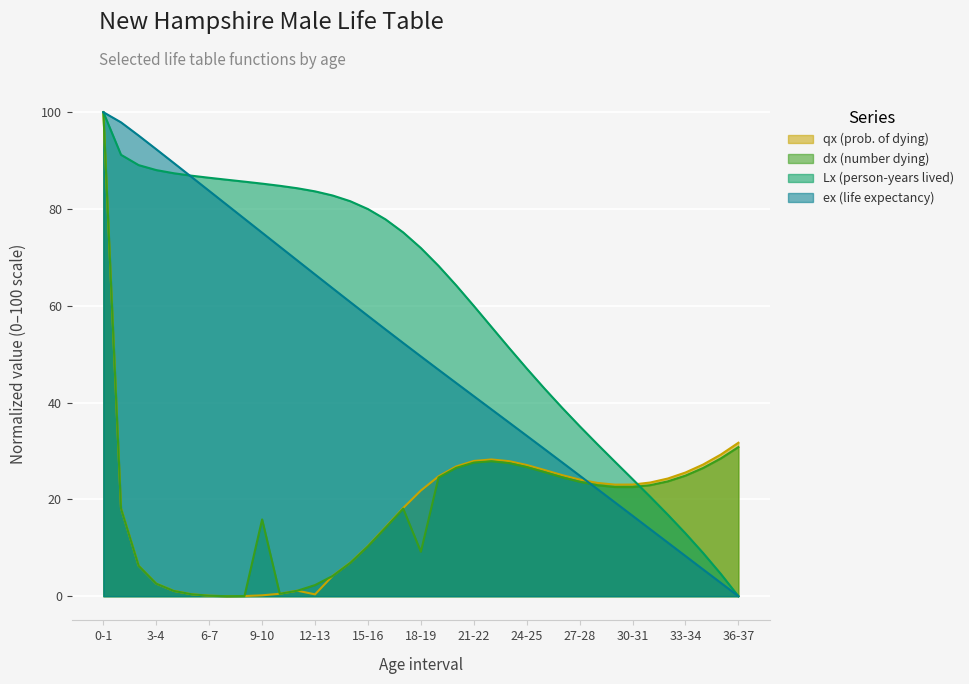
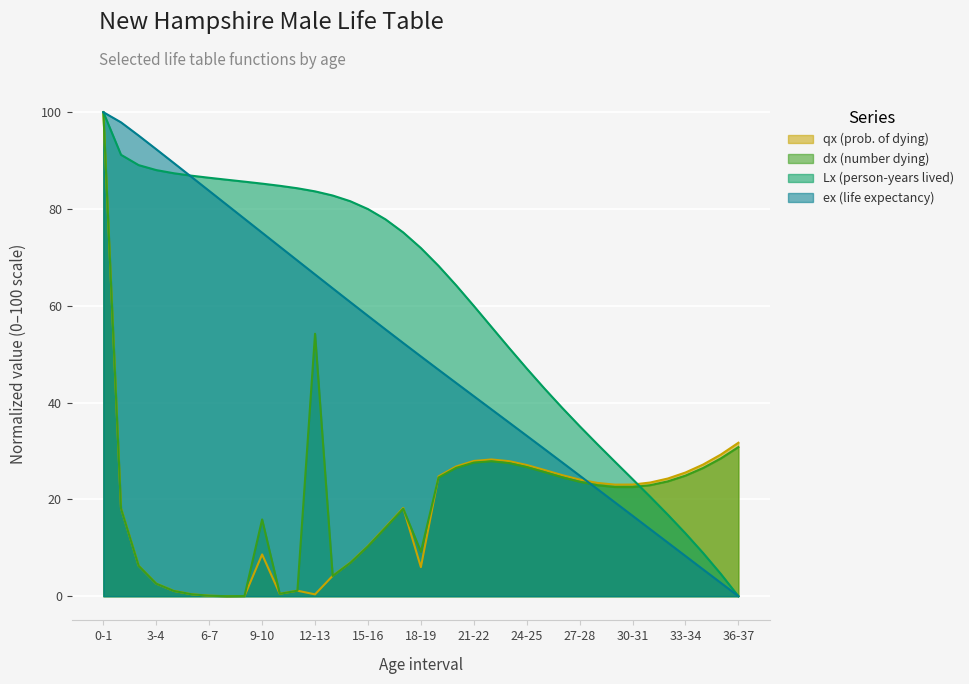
qx (prob. of dying), 9-10: 0 -> 9
dx (number dying), 12-13: 2 -> 54
qx (prob. of dying), 18-19: 22 -> 6
